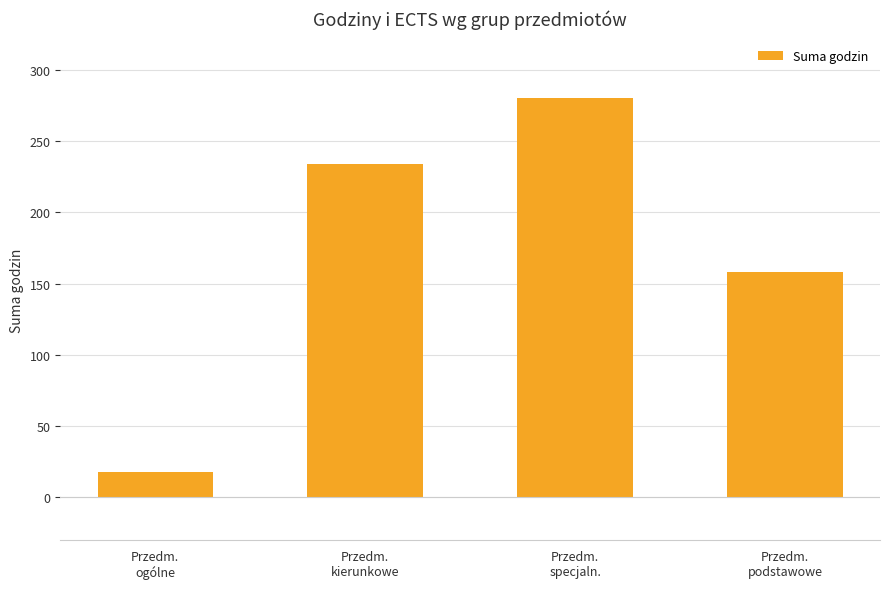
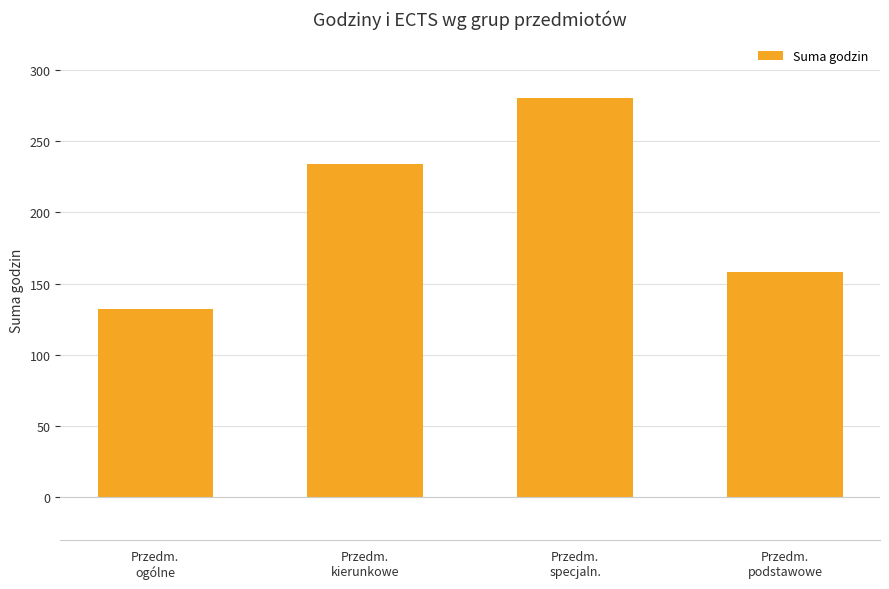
Przedm. ogólne: 18 -> 132
